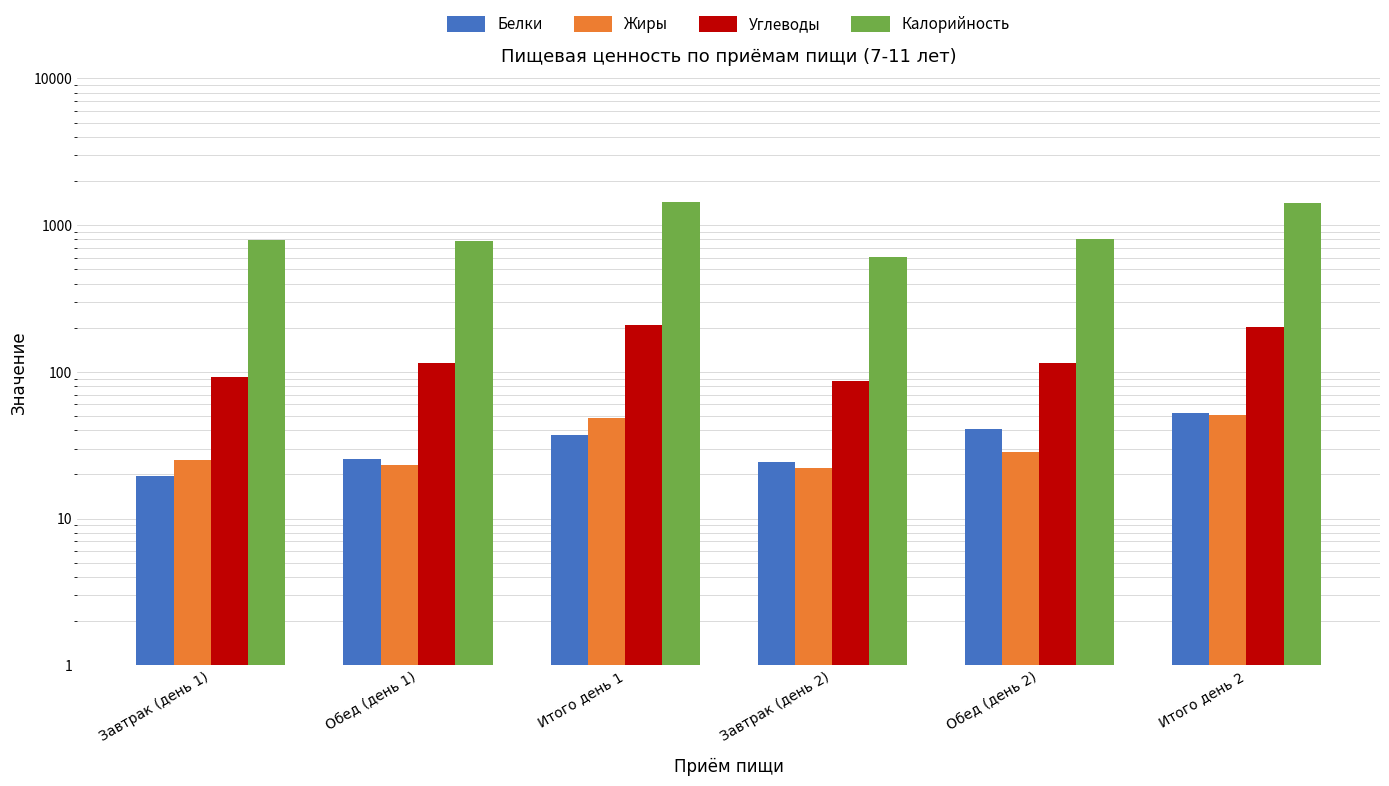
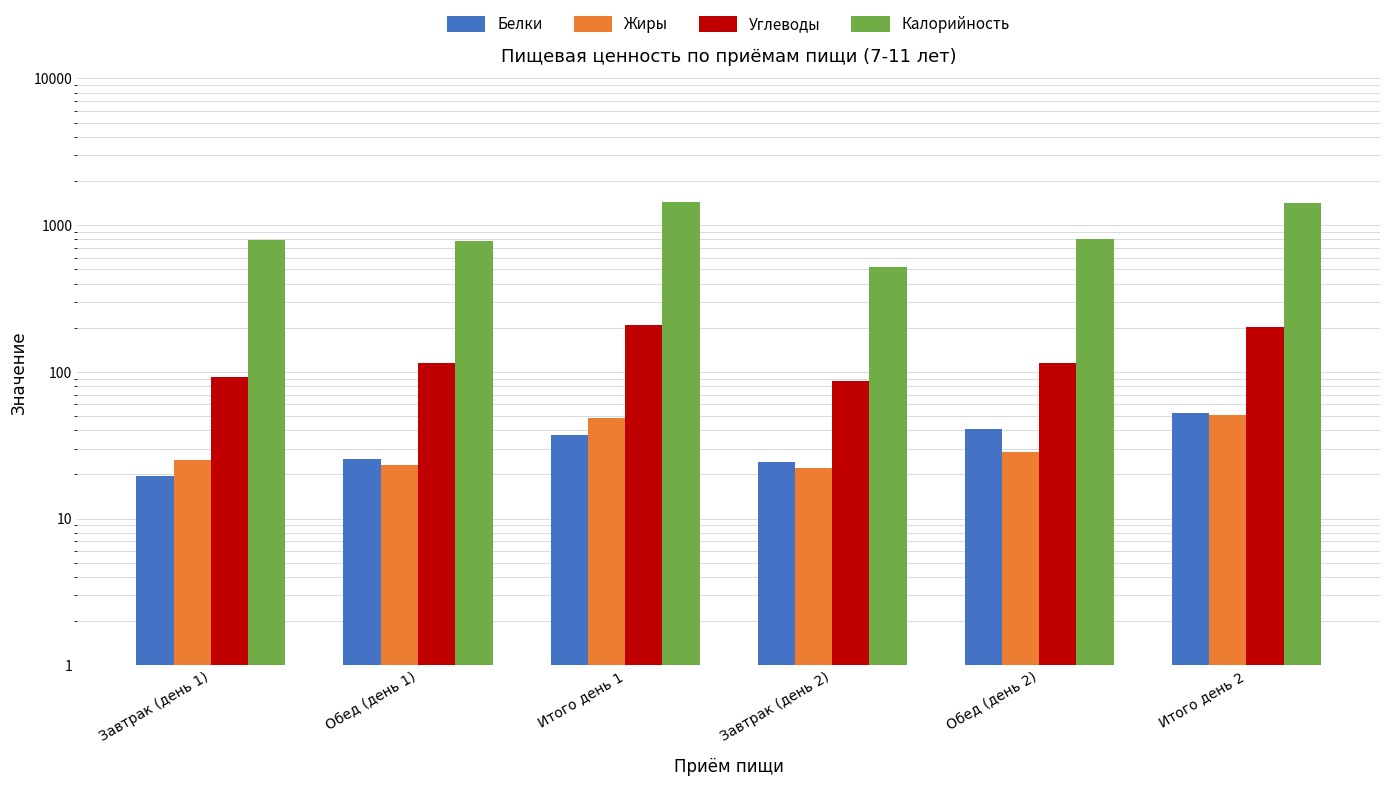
Калорийность, Завтрак (день 2): 610 -> 520
